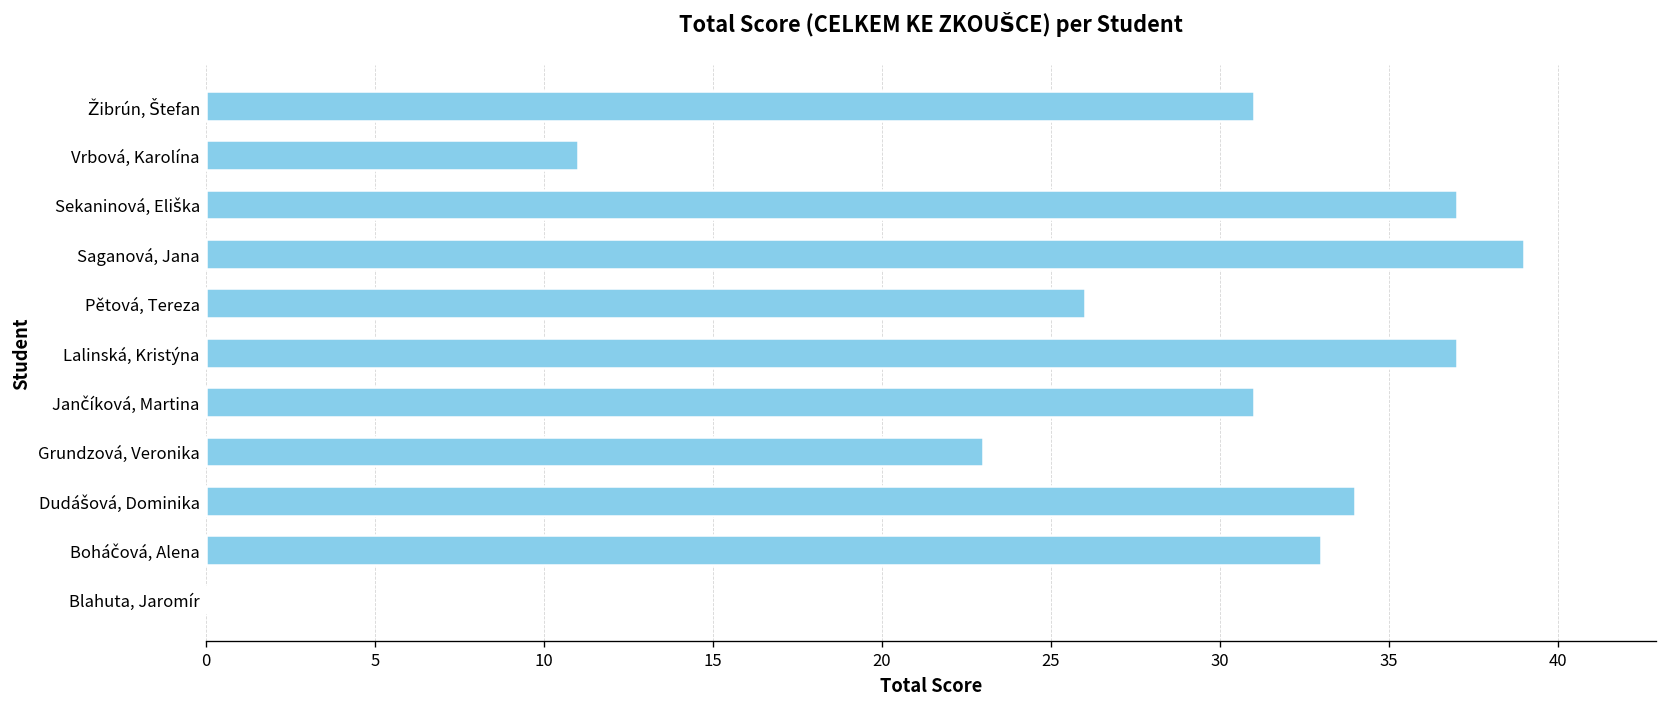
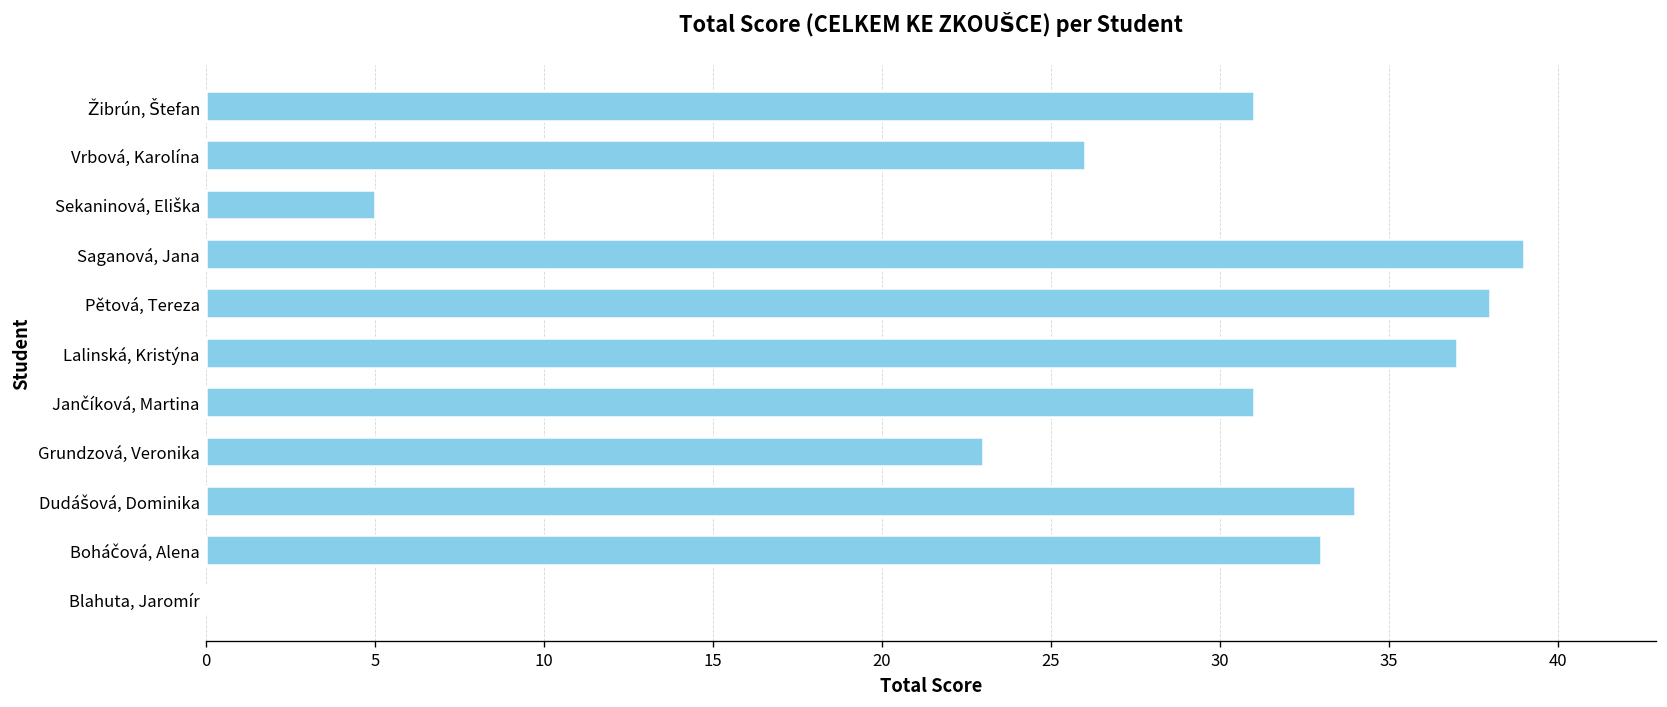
Vrbová, Karolína: 11 -> 26
Sekaninová, Eliška: 37 -> 5
Pětová, Tereza: 26 -> 38
